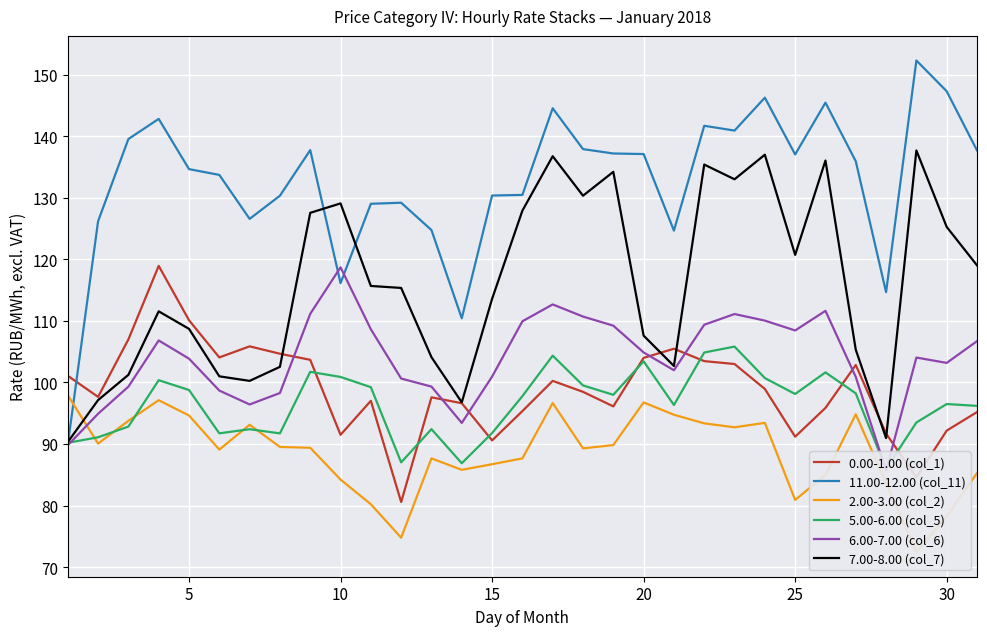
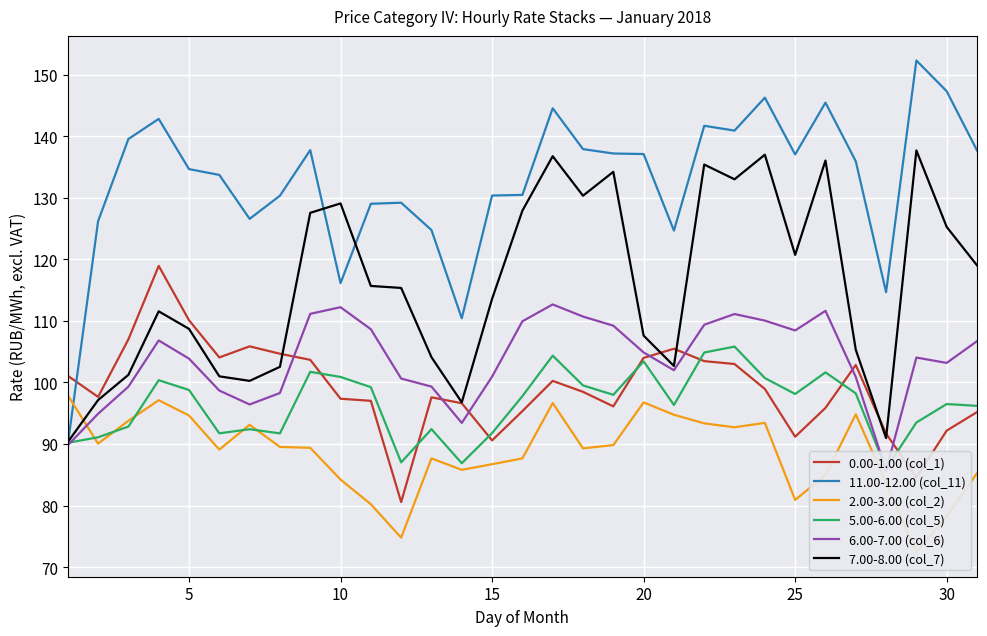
0.00-1.00 (col_1), 10: 91 -> 97
6.00-7.00 (col_6), 10: 119 -> 112
